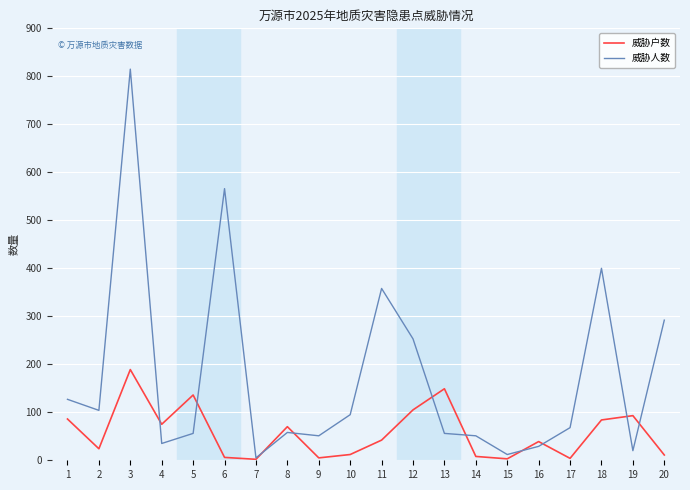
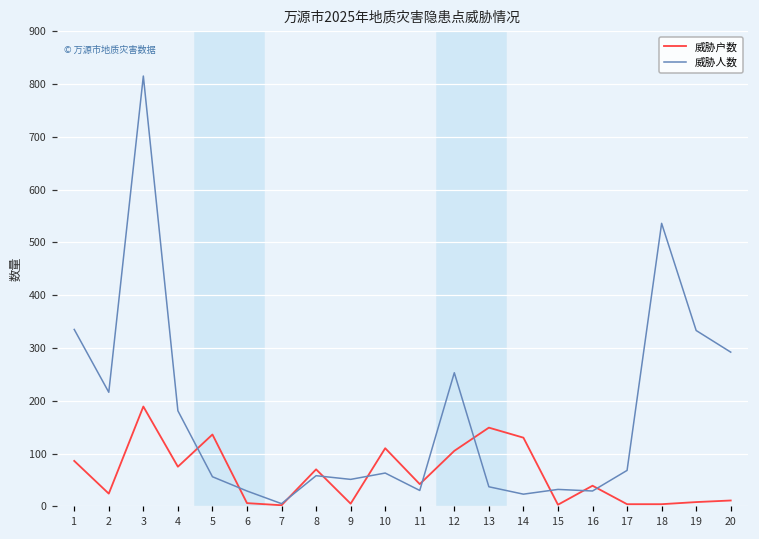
威胁人数, 1: 130 -> 340
威胁人数, 2: 100 -> 220
威胁人数, 4: 40 -> 180
威胁人数, 6: 570 -> 30
威胁户数, 10: 10 -> 110
威胁人数, 10: 100 -> 60
威胁人数, 11: 360 -> 30
威胁人数, 13: 60 -> 40
威胁户数, 14: 10 -> 130
威胁人数, 14: 50 -> 20
威胁人数, 15: 10 -> 30
威胁户数, 18: 80 -> 0
威胁人数, 18: 400 -> 540
威胁户数, 19: 90 -> 10
威胁人数, 19: 20 -> 330
